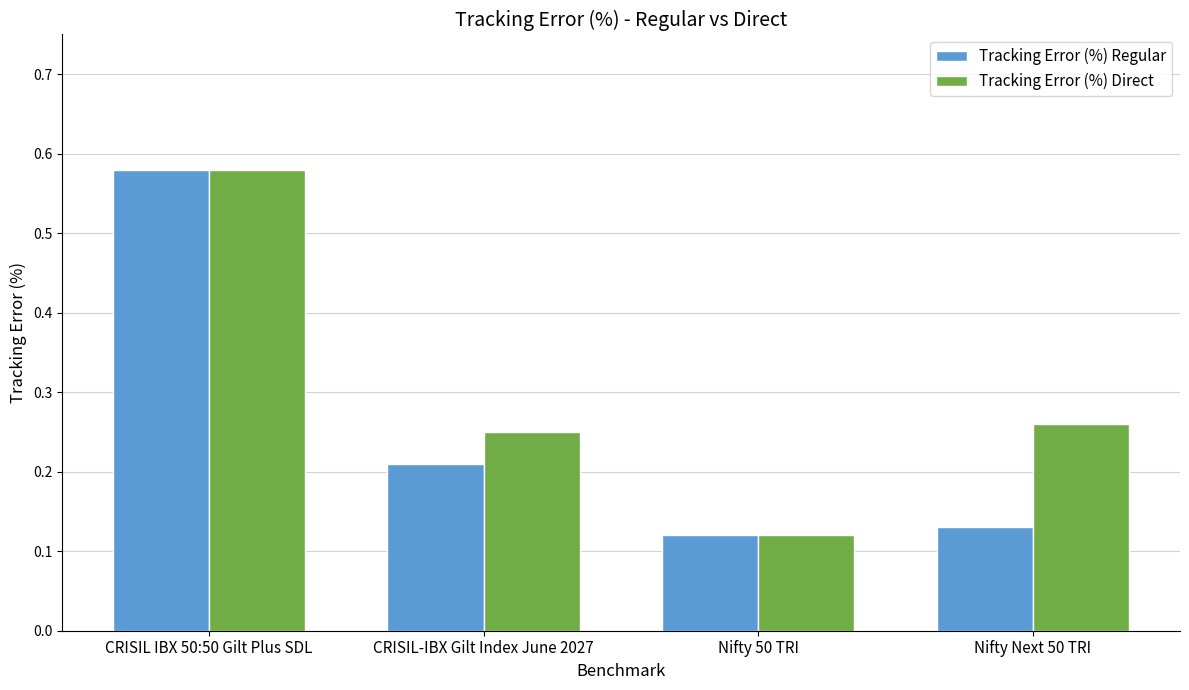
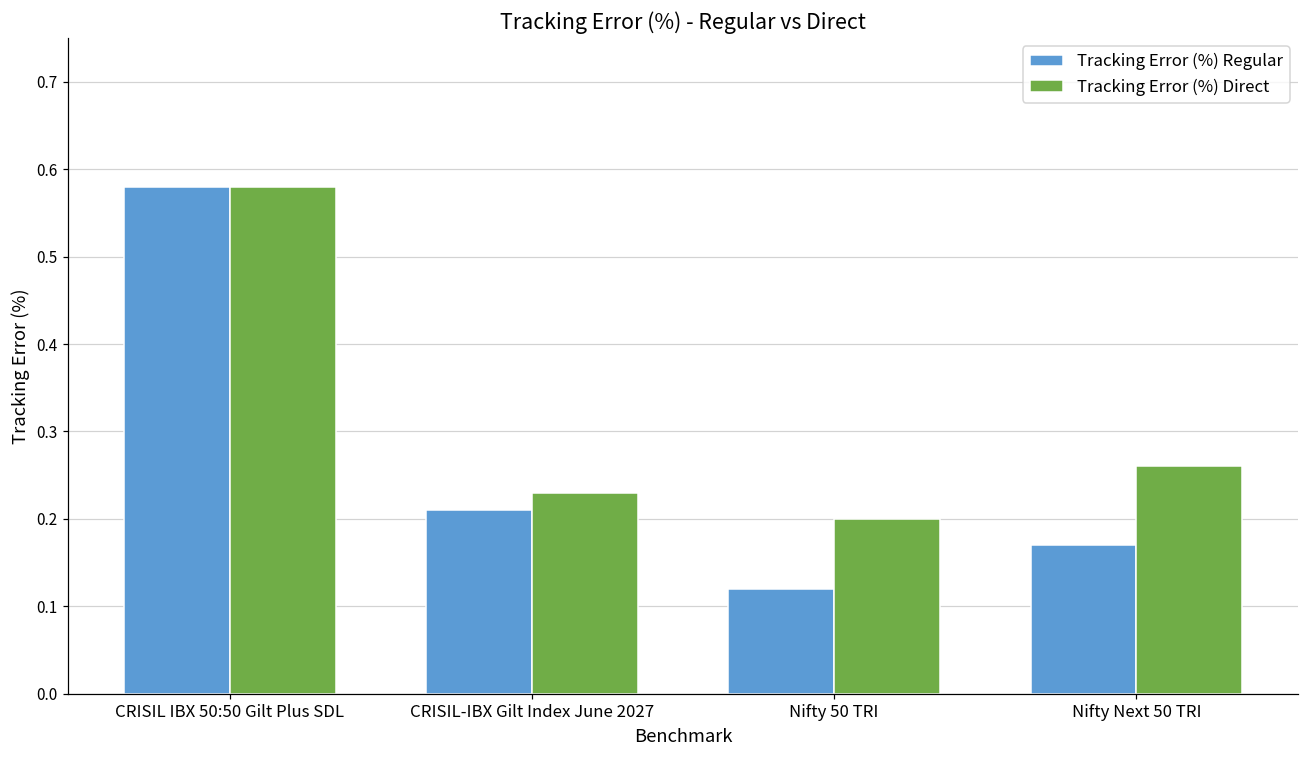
Tracking Error (%) Direct, CRISIL-IBX Gilt Index June 2027: 0.25 -> 0.23
Tracking Error (%) Direct, Nifty 50 TRI: 0.12 -> 0.20
Tracking Error (%) Regular, Nifty Next 50 TRI: 0.13 -> 0.17
